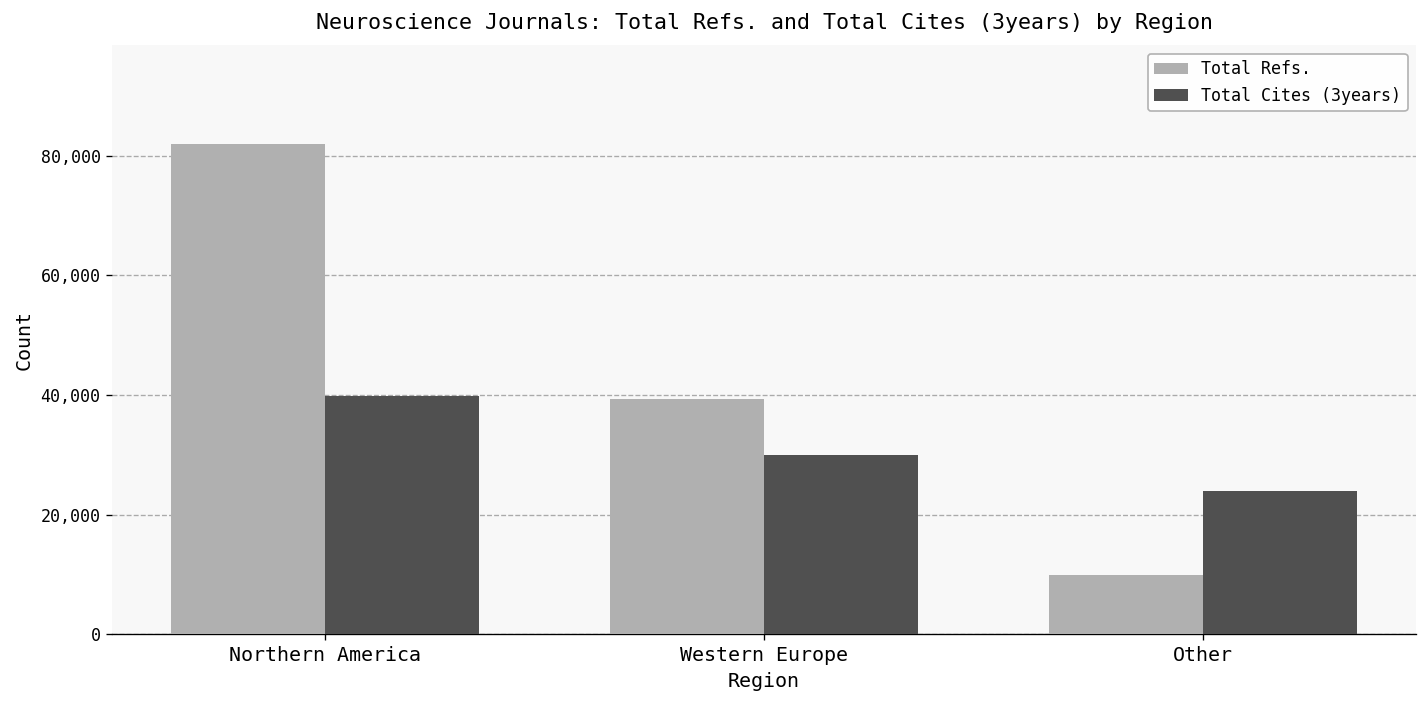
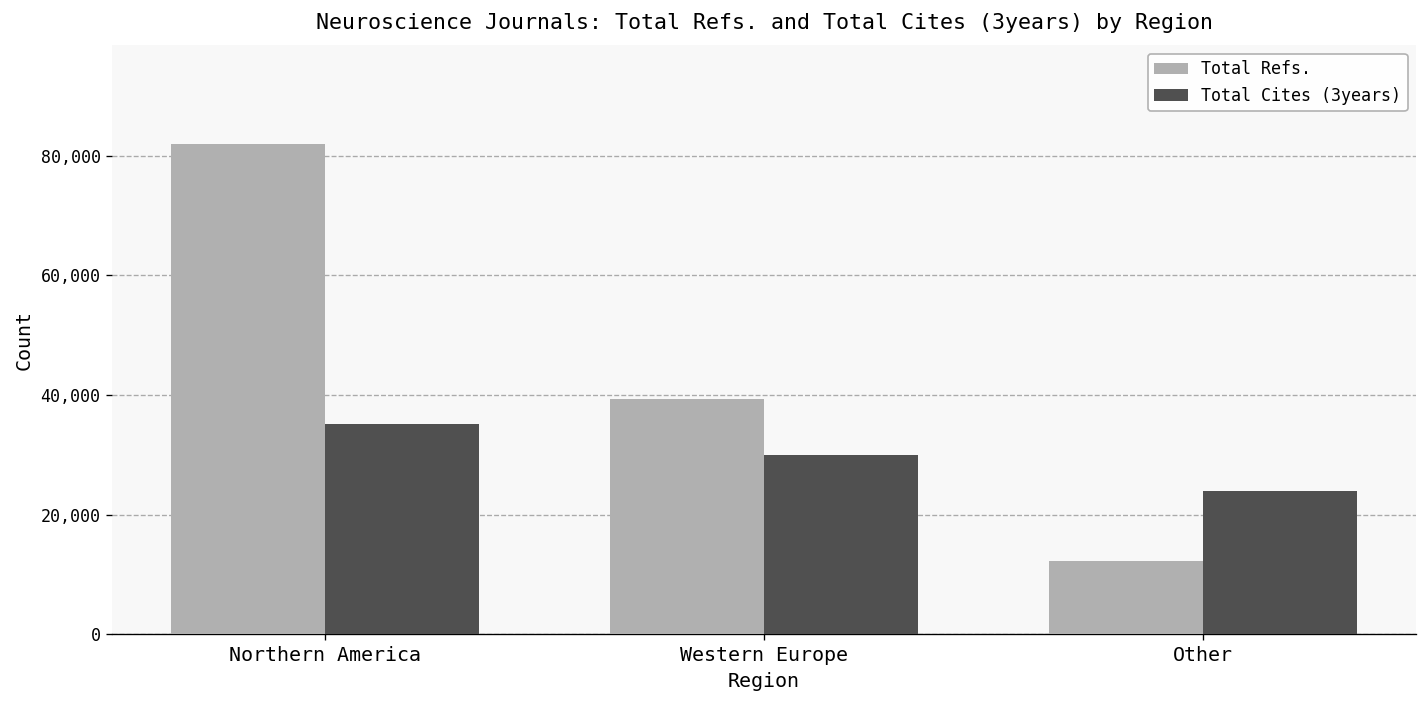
Total Cites (3years), Northern America: 40,000 -> 35,000
Total Refs., Other: 10,000 -> 12,000
